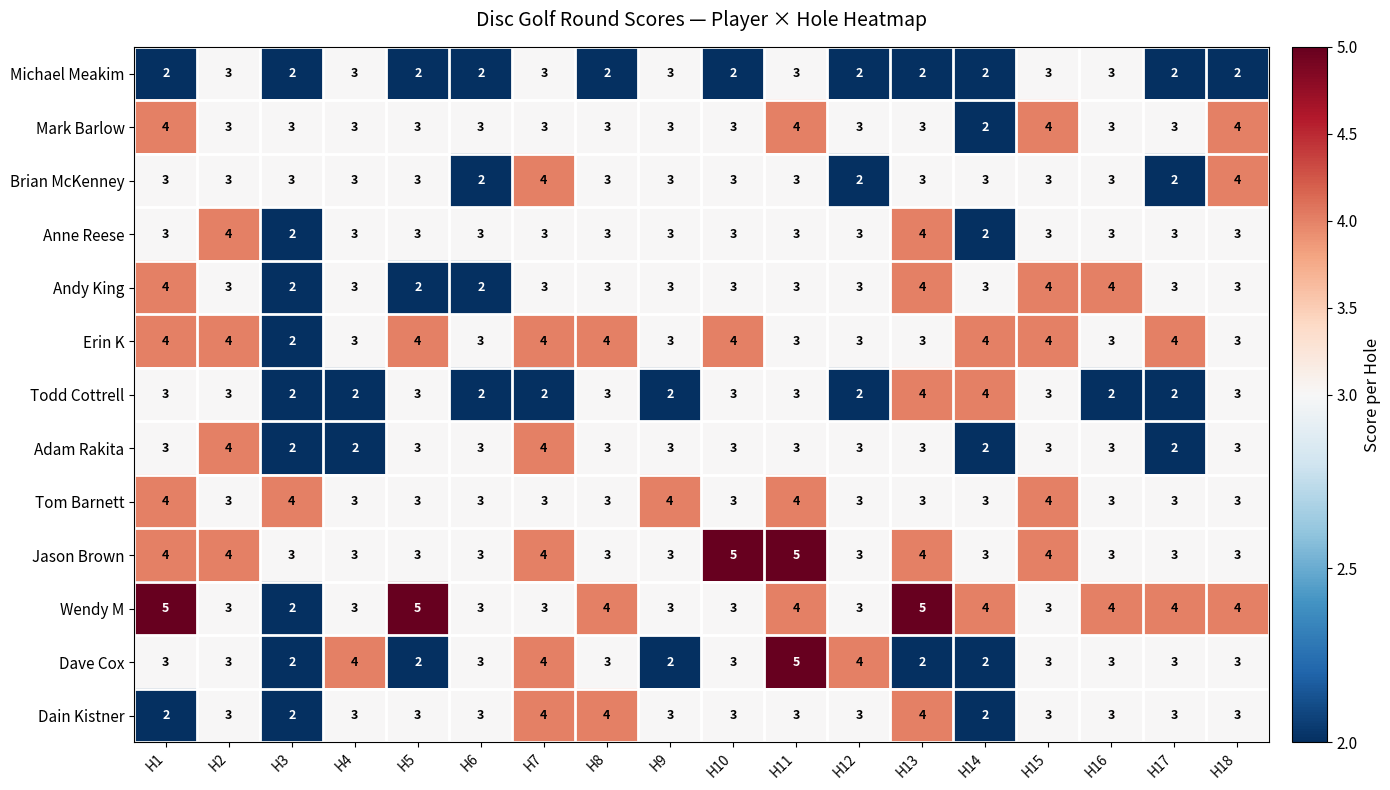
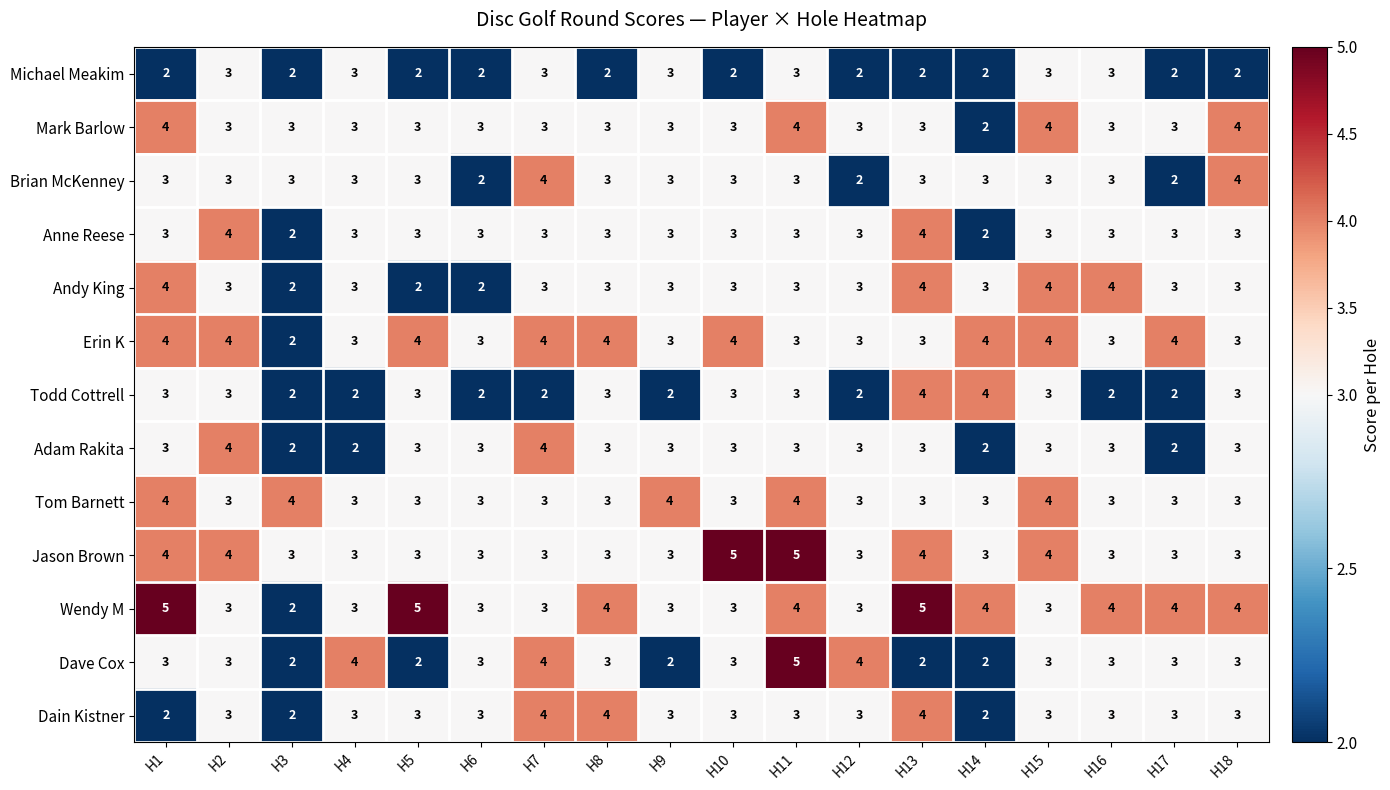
Jason Brown, H7: 4 -> 3
